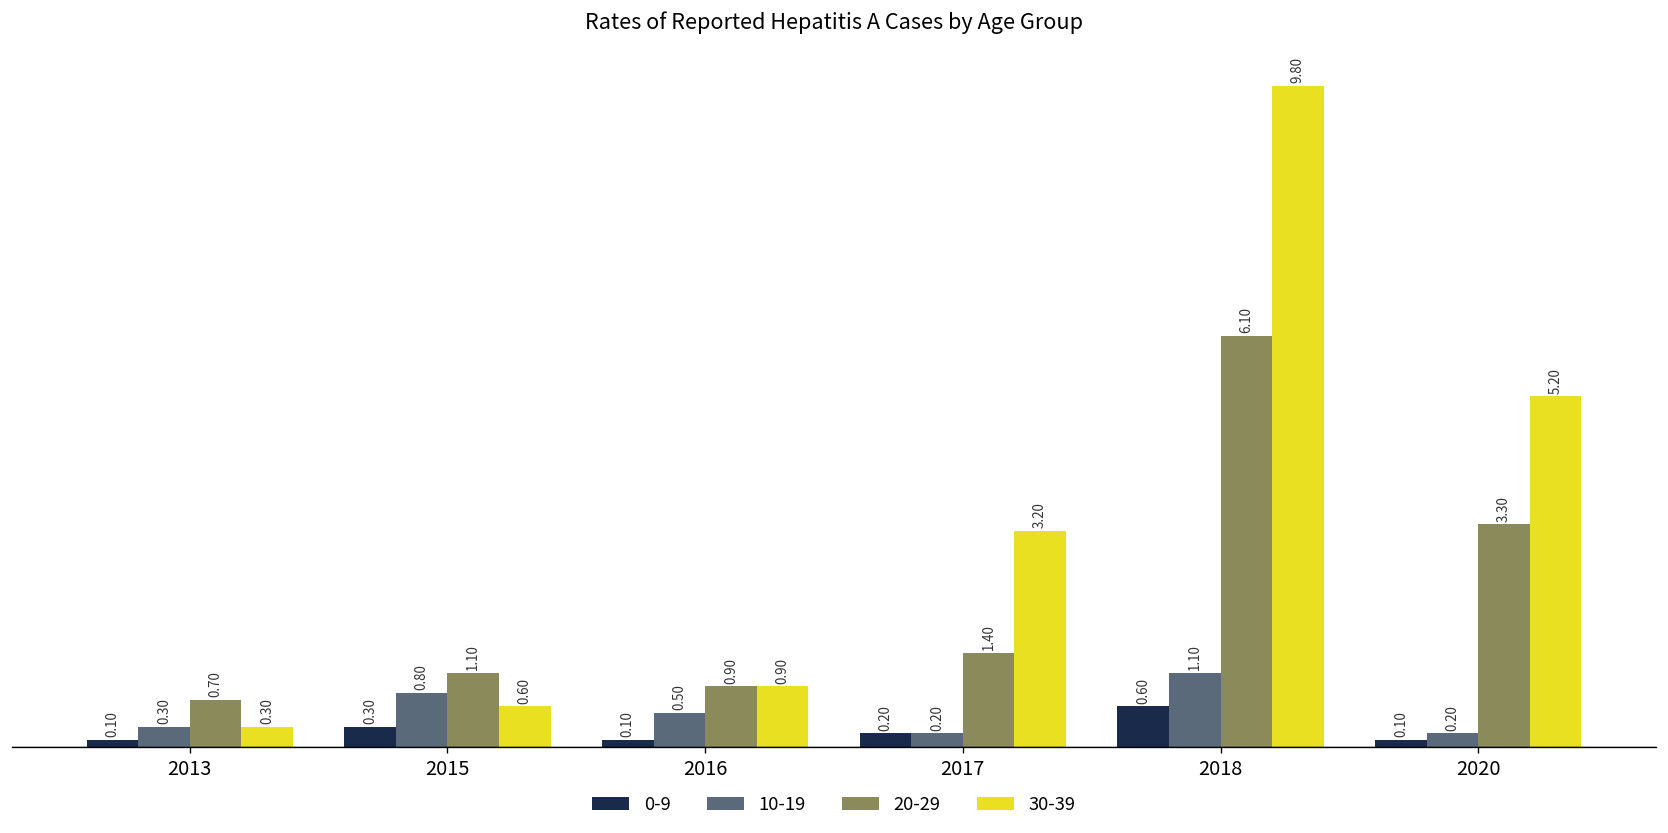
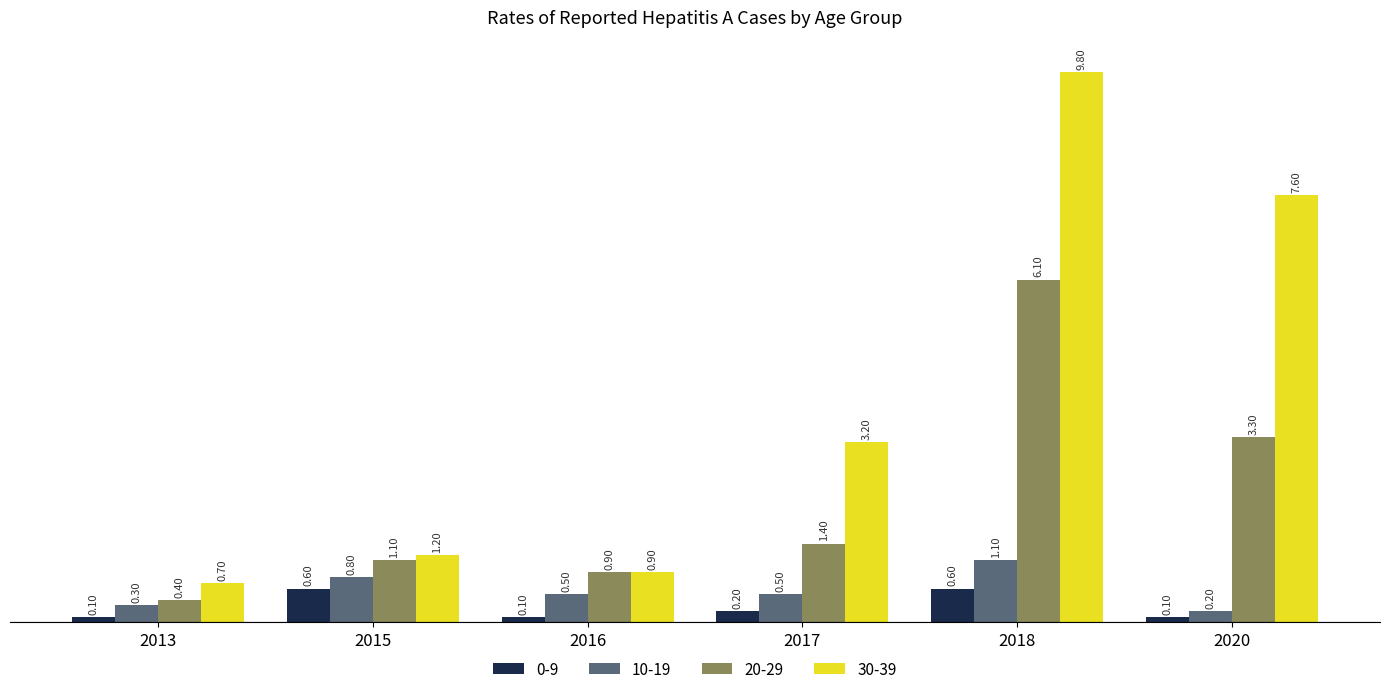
20-29, 2013: 0.70 -> 0.40
30-39, 2013: 0.30 -> 0.70
0-9, 2015: 0.30 -> 0.60
30-39, 2015: 0.60 -> 1.20
10-19, 2017: 0.20 -> 0.50
30-39, 2020: 5.20 -> 7.60
